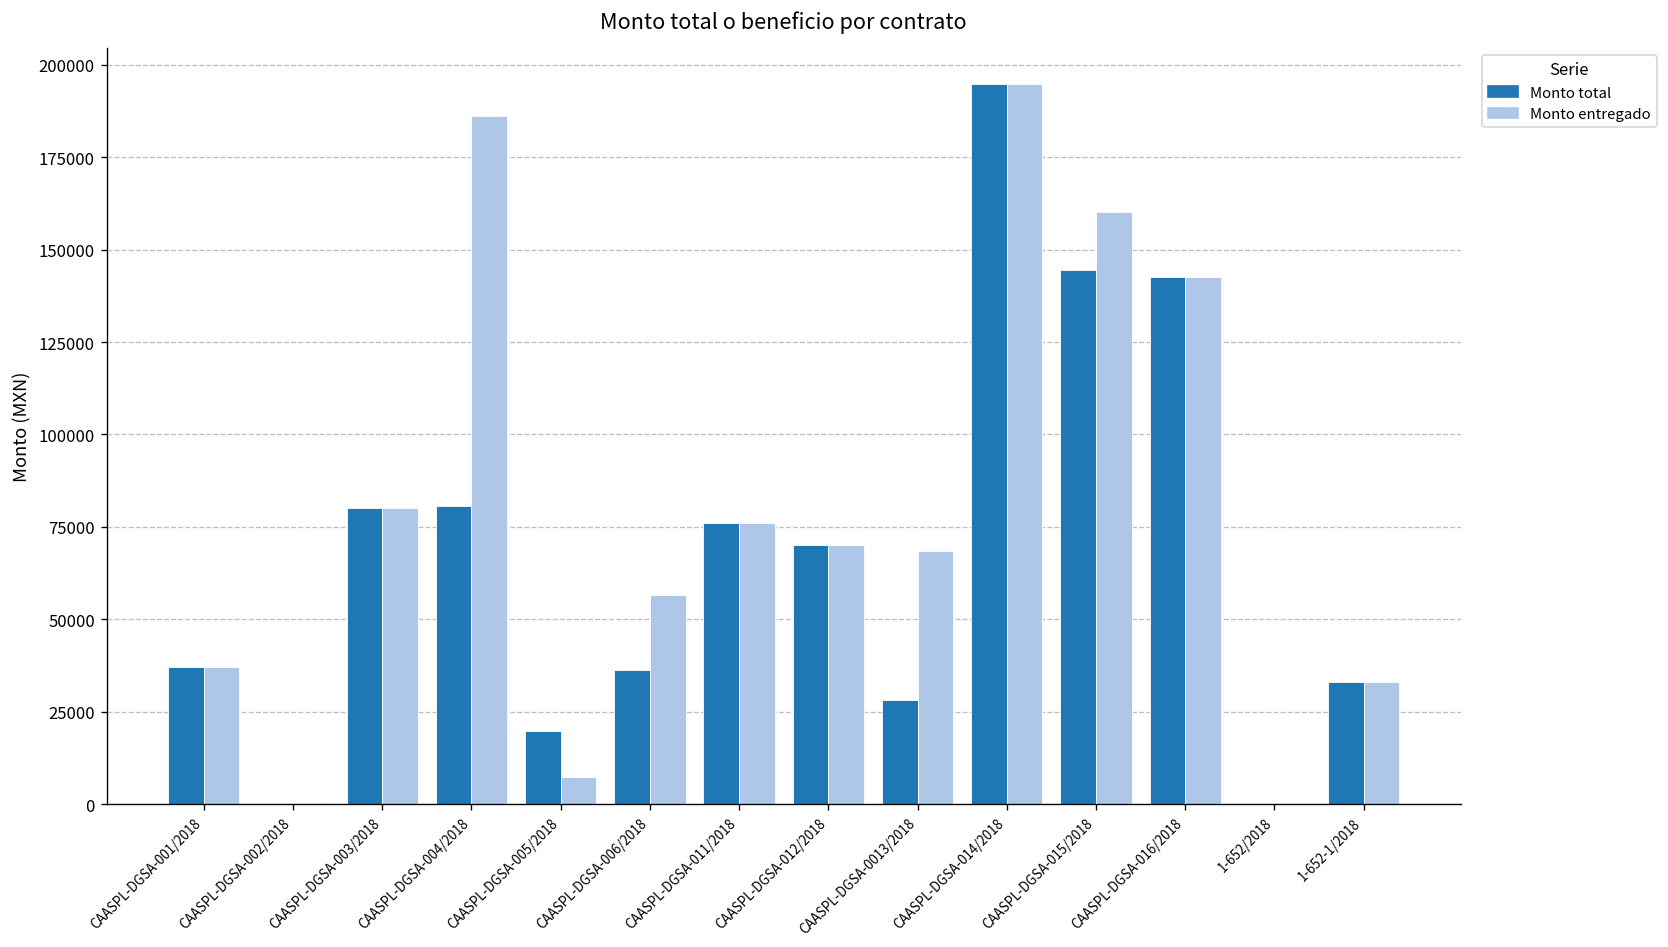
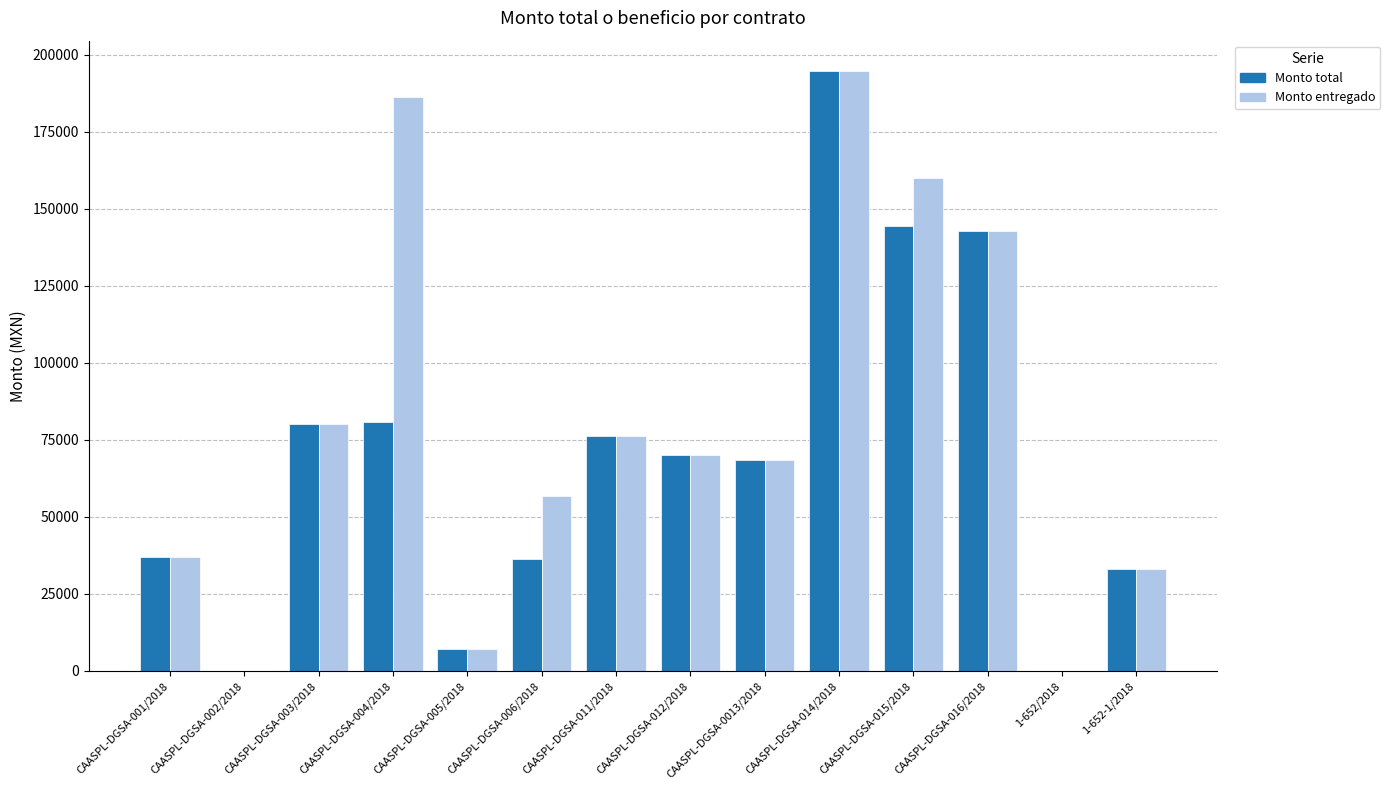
Monto total, CAASPL-DGSA-005/2018: 20000 -> 7000
Monto total, CAASPL-DGSA-0013/2018: 28000 -> 68000
